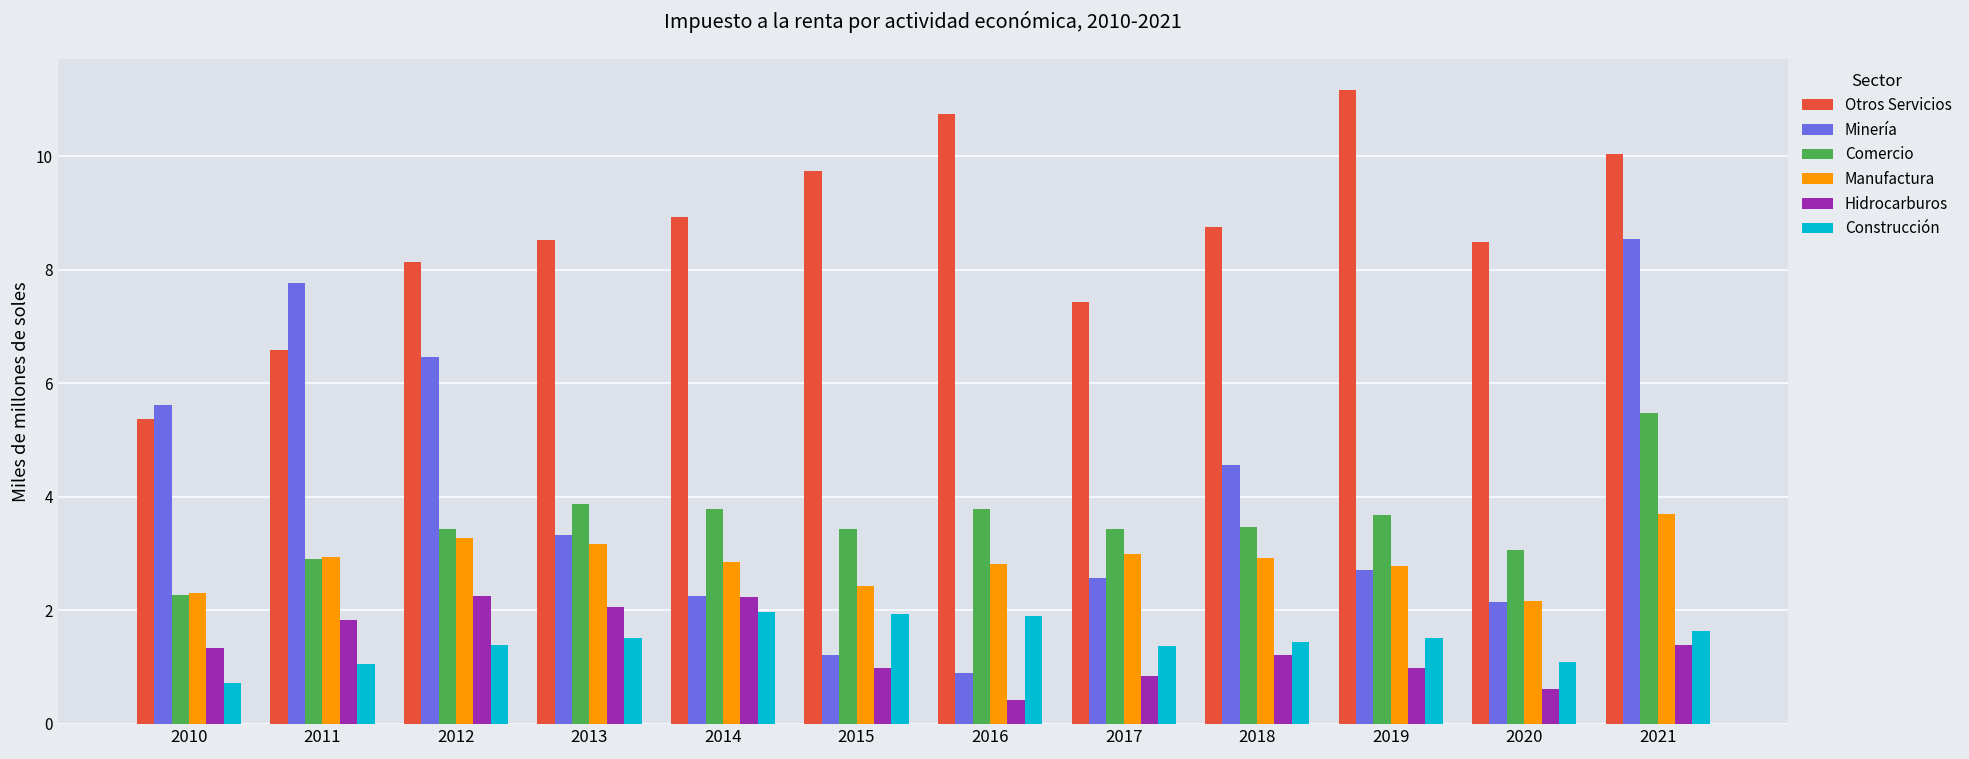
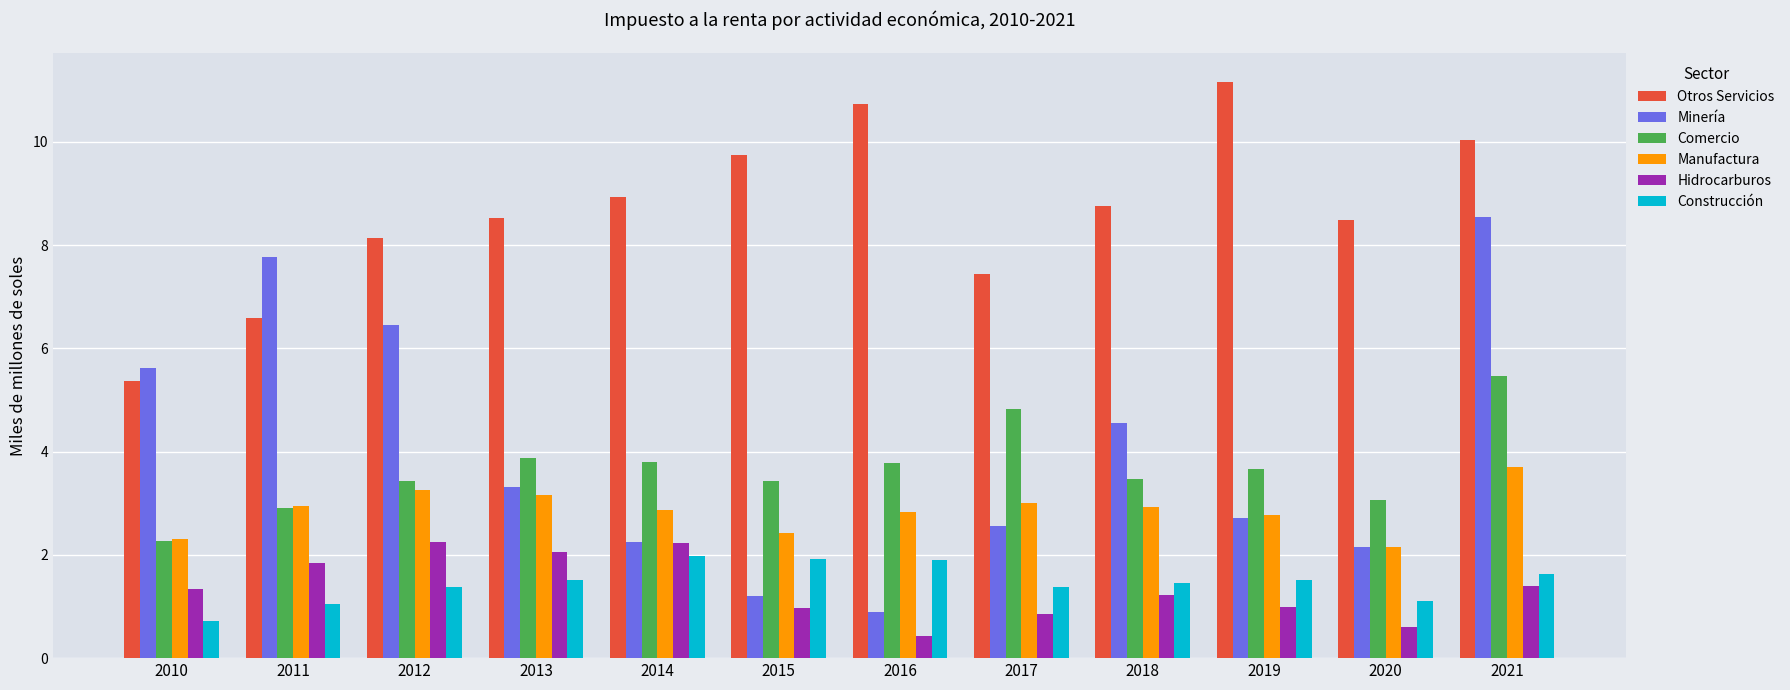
Comercio, 2017: 3.4 -> 4.8
